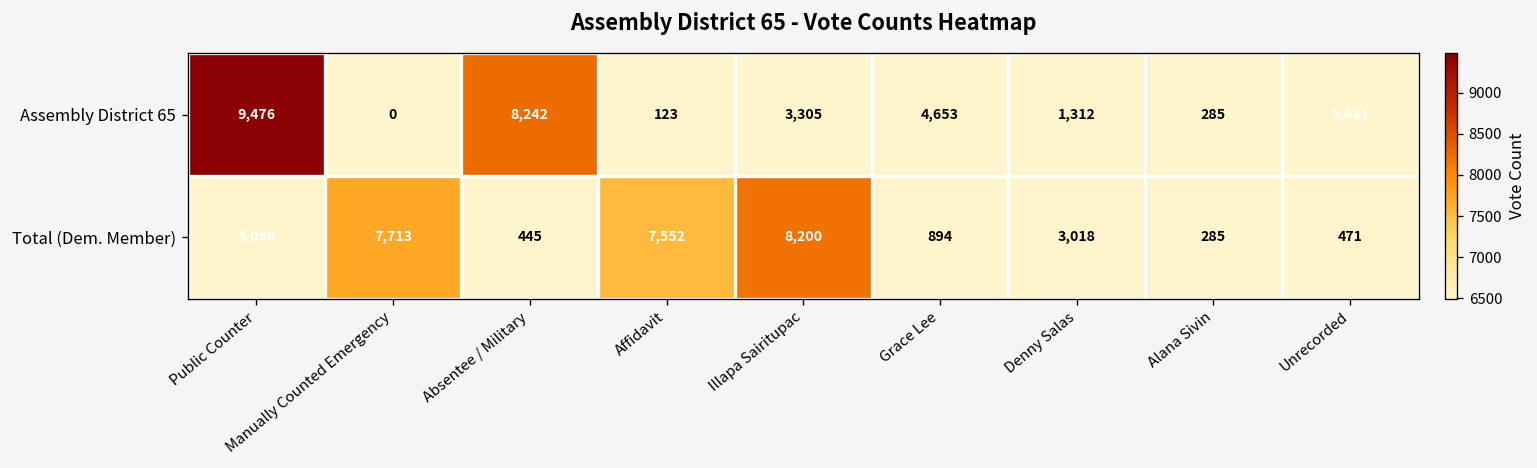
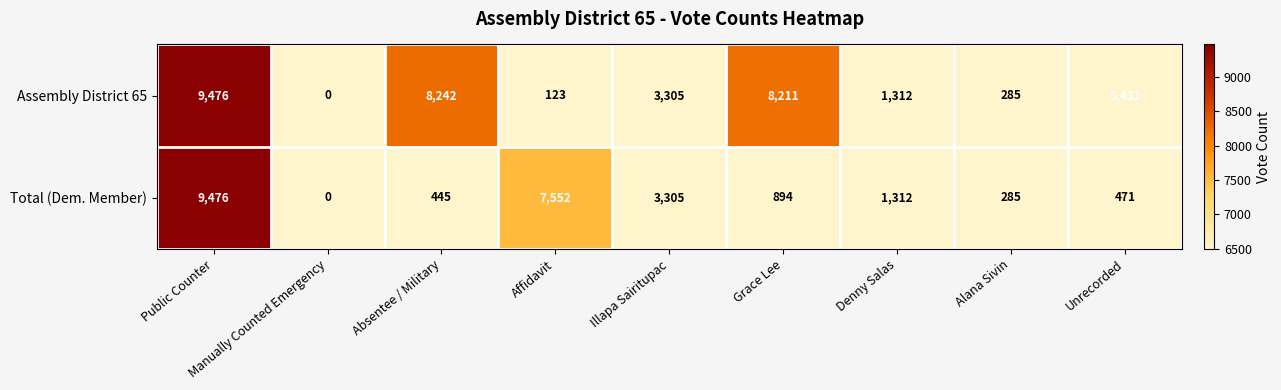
Assembly District 65, Grace Lee: 4,653 -> 8,211
Total (Dem. Member), Public Counter: 5,058 -> 9,476
Total (Dem. Member), Manually Counted Emergency: 7,713 -> 0
Total (Dem. Member), Illapa Sairitupac: 8,200 -> 3,305
Total (Dem. Member), Denny Salas: 3,018 -> 1,312
